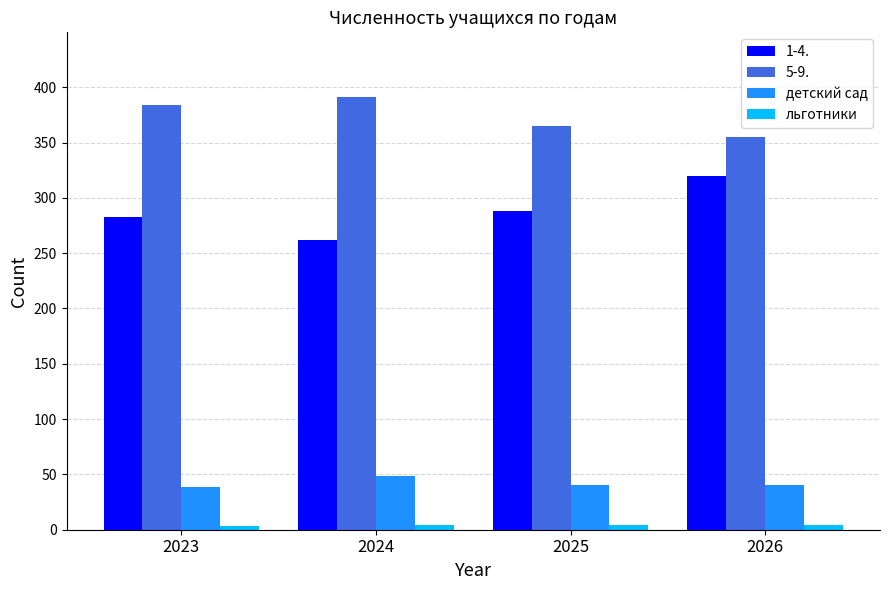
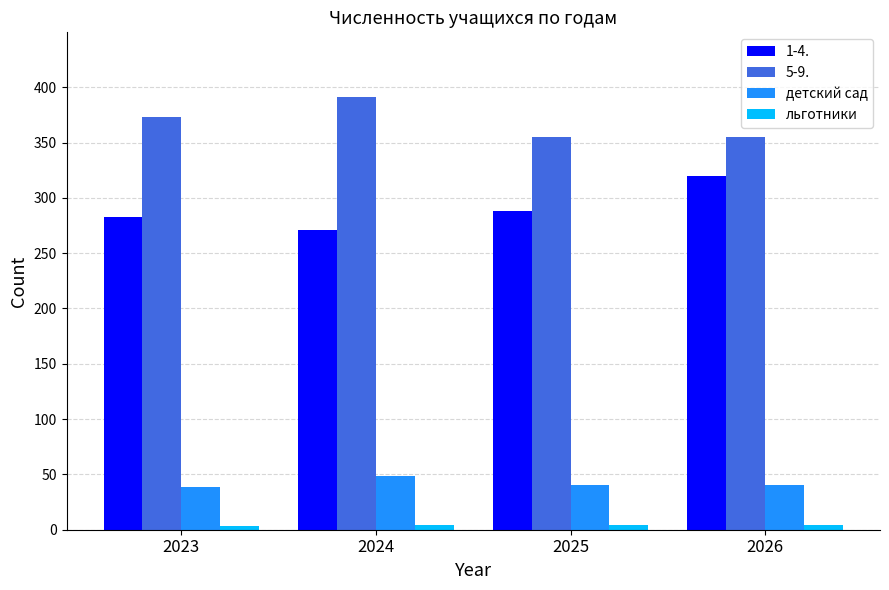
5-9., 2023: 384 -> 373
1-4., 2024: 262 -> 271
5-9., 2025: 365 -> 355
